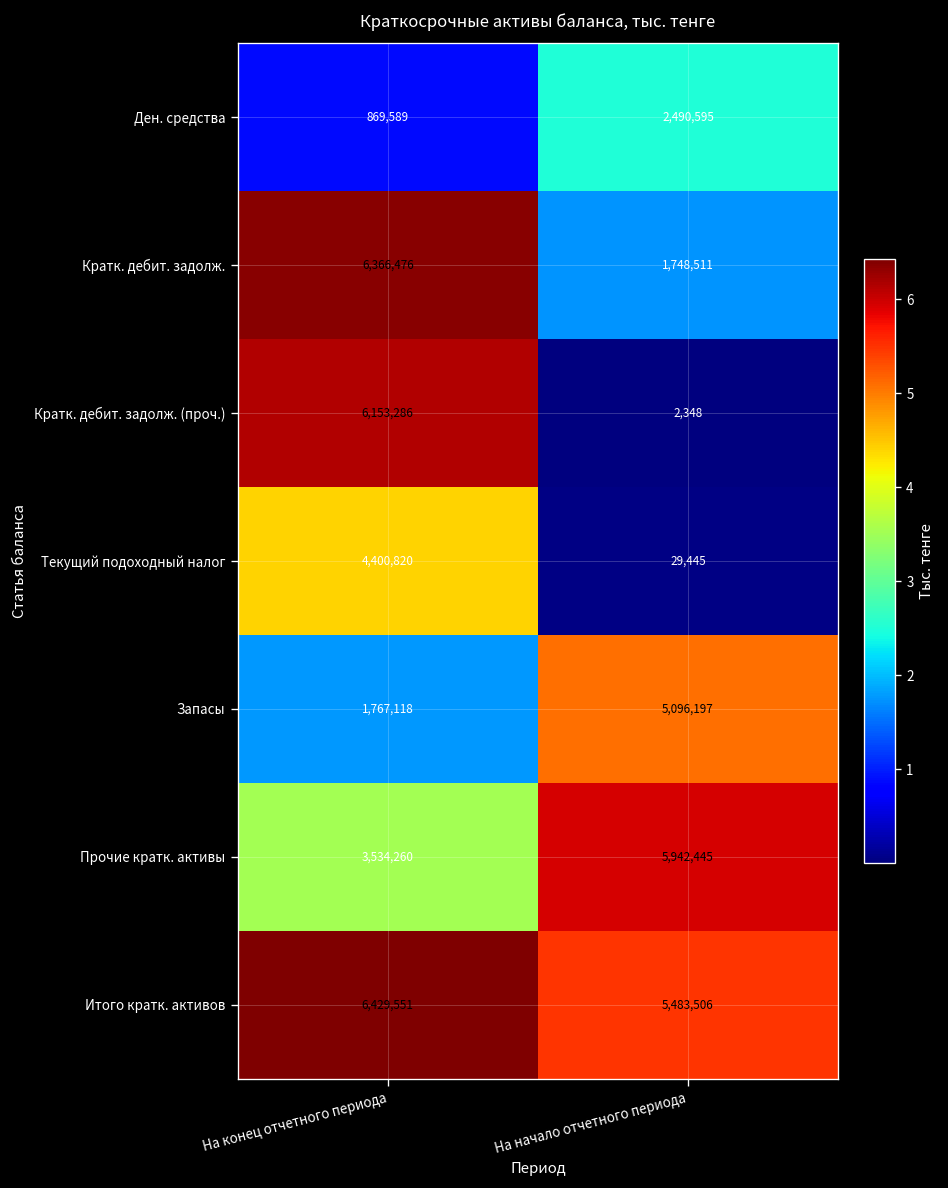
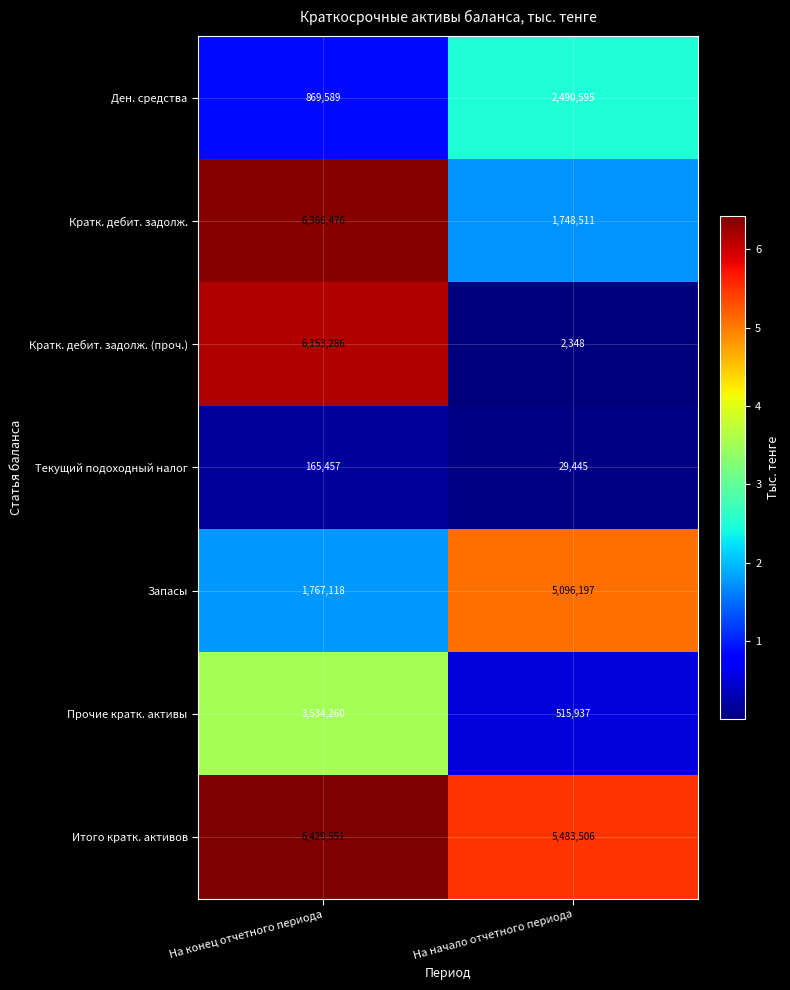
Текущий подоходный налог, На конец отчетного периода: 4,400,820 -> 165,457
Прочие кратк. активы, На начало отчетного периода: 5,942,445 -> 515,937
